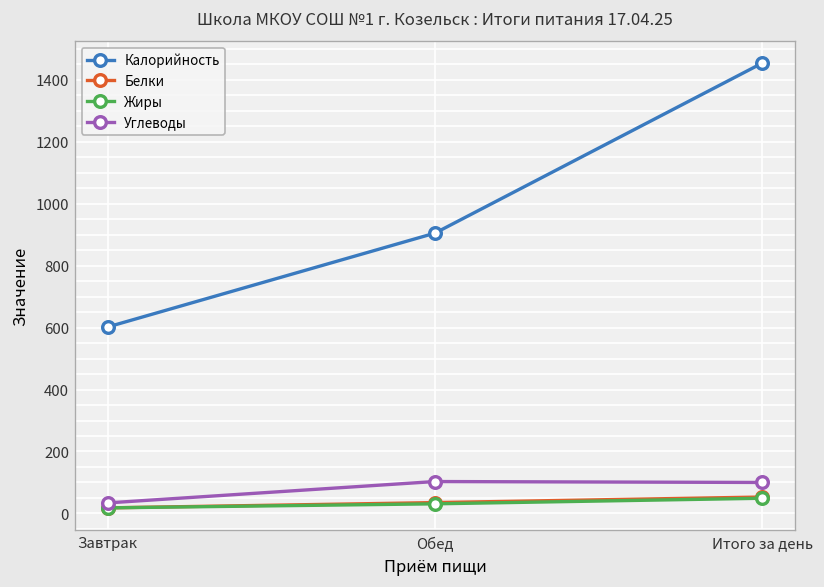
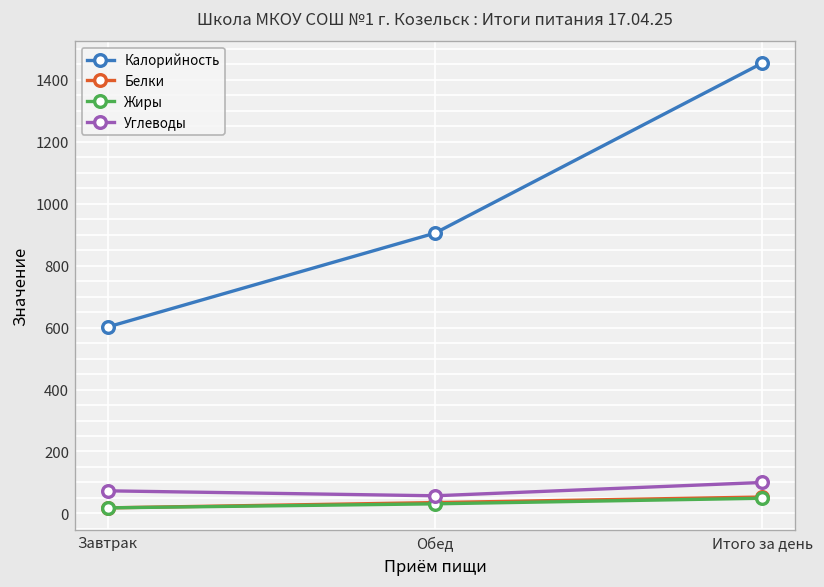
Углеводы, Завтрак: 30 -> 70
Углеводы, Обед: 100 -> 60
